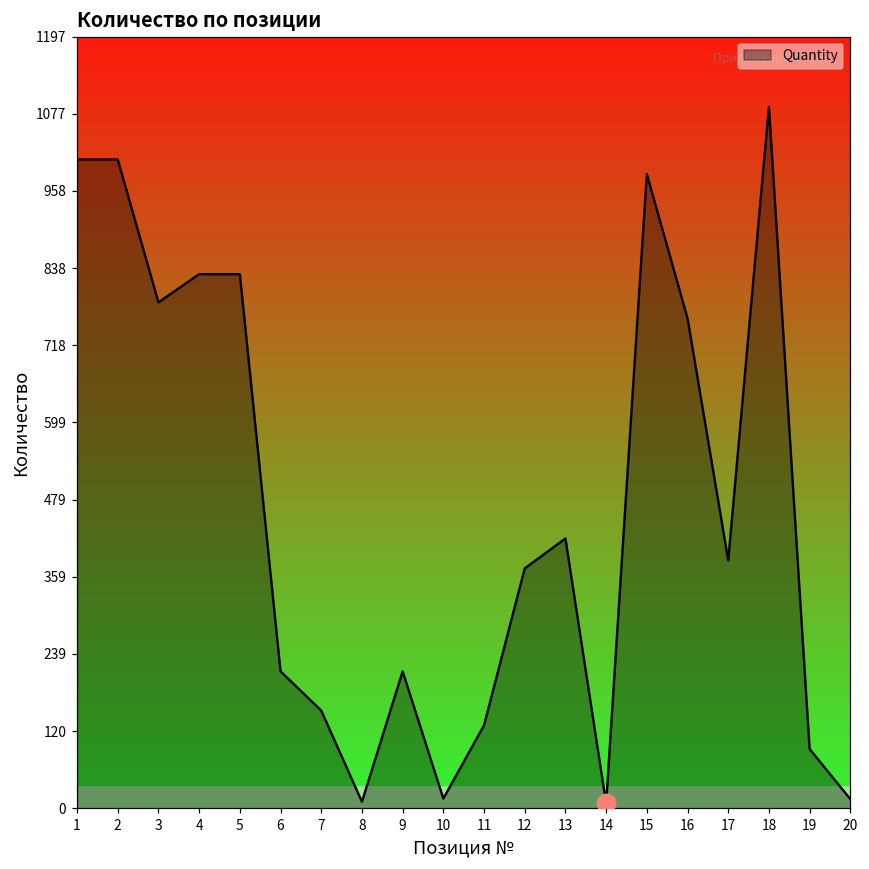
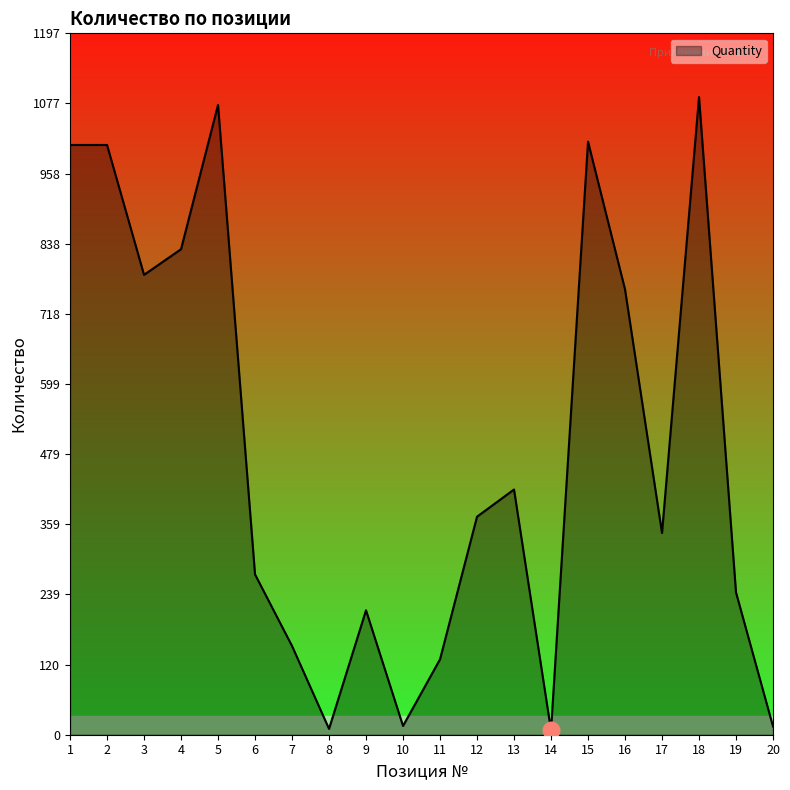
Quantity, 5: 830 -> 1070
Quantity, 6: 210 -> 270
Quantity, 15: 980 -> 1010
Quantity, 17: 380 -> 340
Quantity, 19: 90 -> 240
